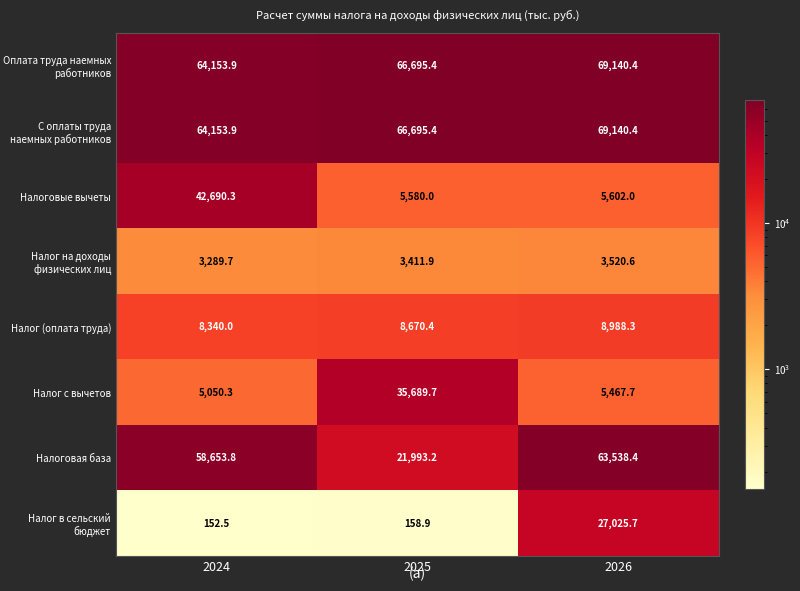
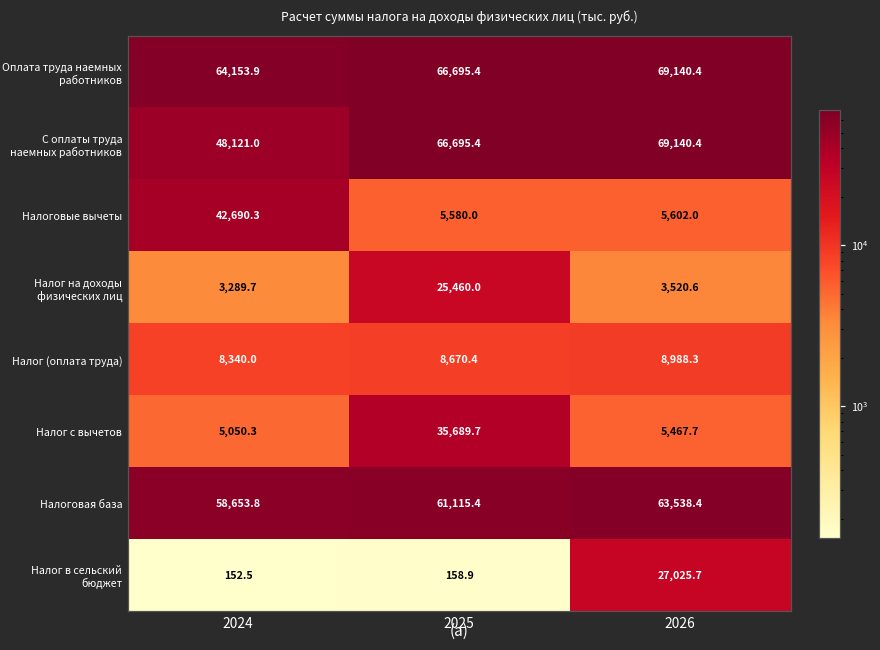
С оплаты труда наемных работников, 2024: 64,153.9 -> 48,121.0
Налог на доходы физических лиц, 2025: 3,411.9 -> 25,460.0
Налоговая база, 2025: 21,993.2 -> 61,115.4
